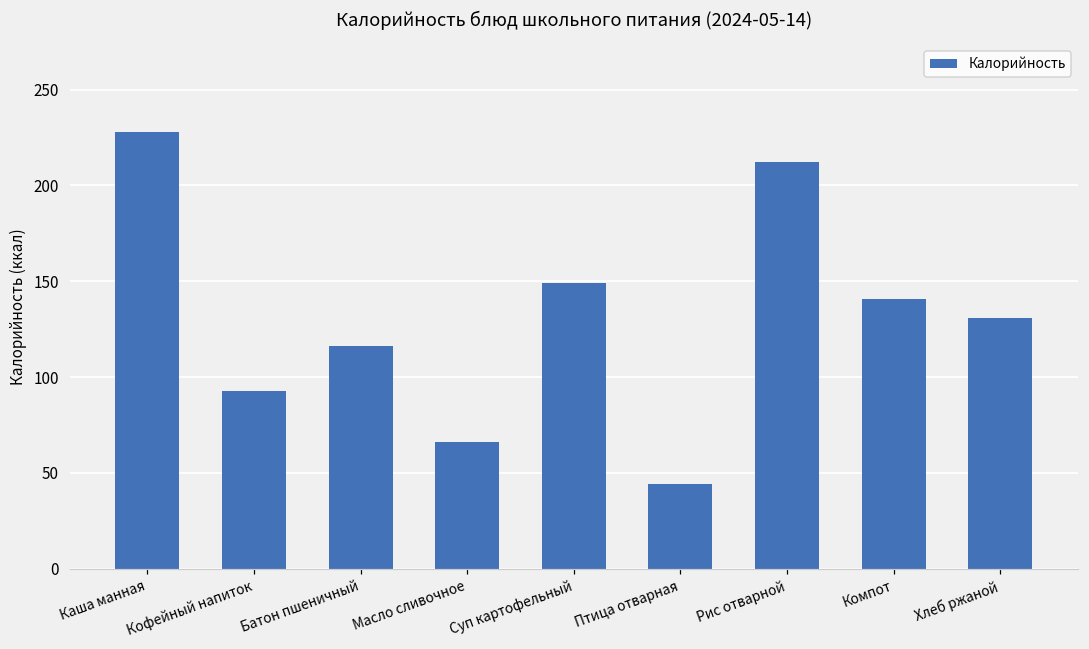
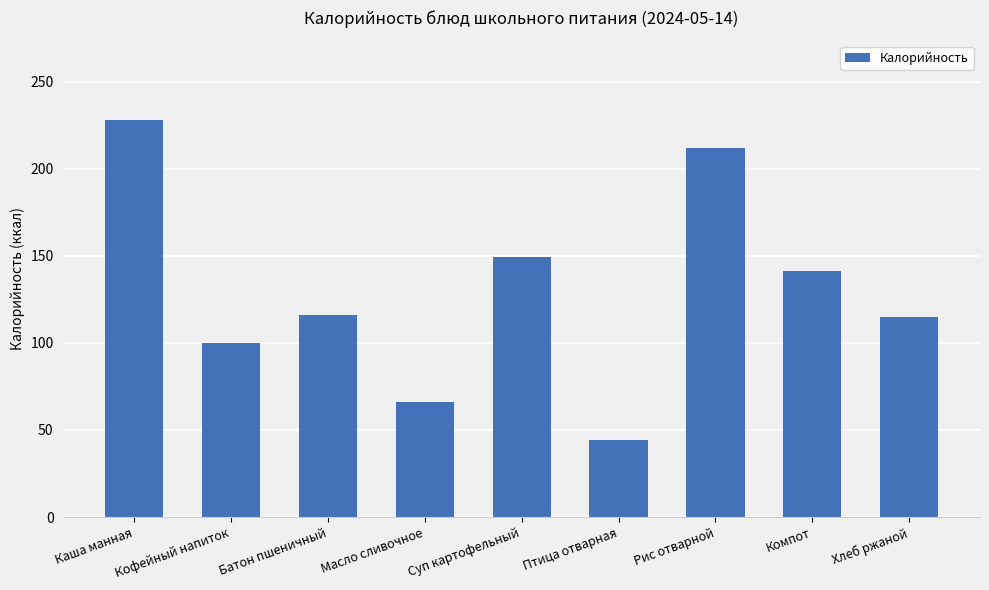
Кофейный напиток: 93 -> 100
Хлеб ржаной: 131 -> 115
